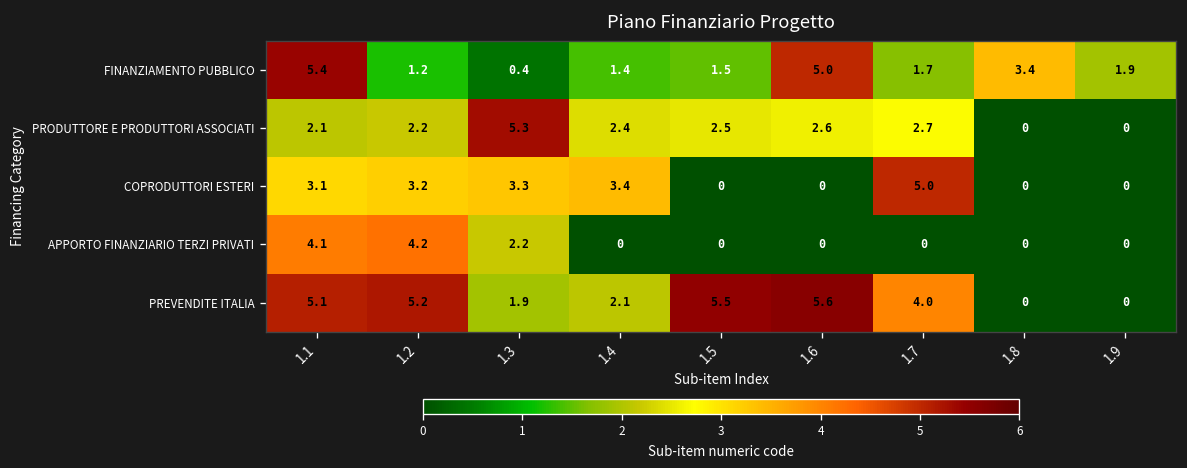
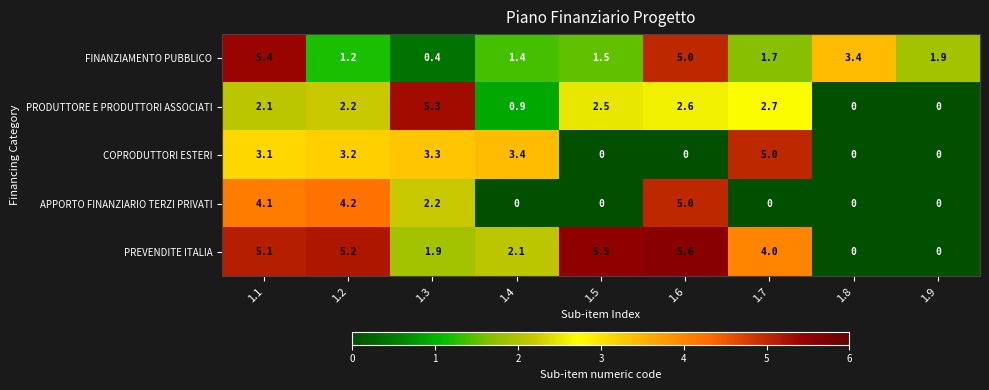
PRODUTTORE E PRODUTTORI ASSOCIATI, 1.4: 2.4 -> 0.9
APPORTO FINANZIARIO TERZI PRIVATI, 1.6: 0 -> 5.0
